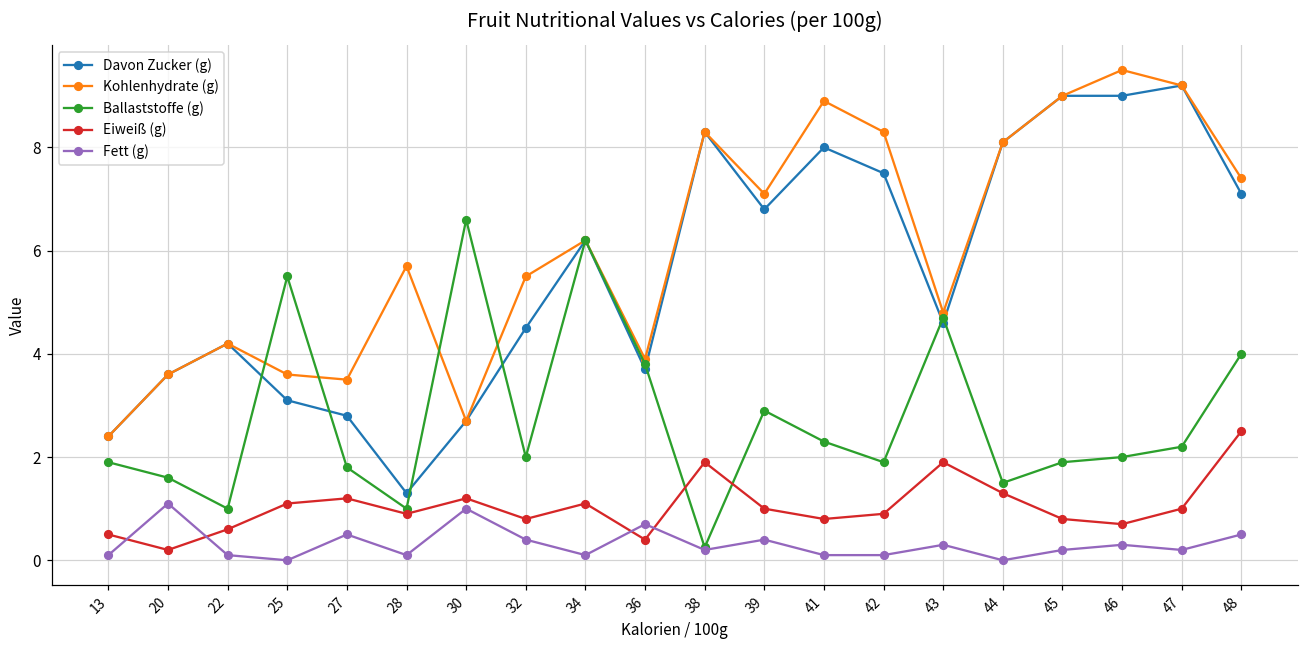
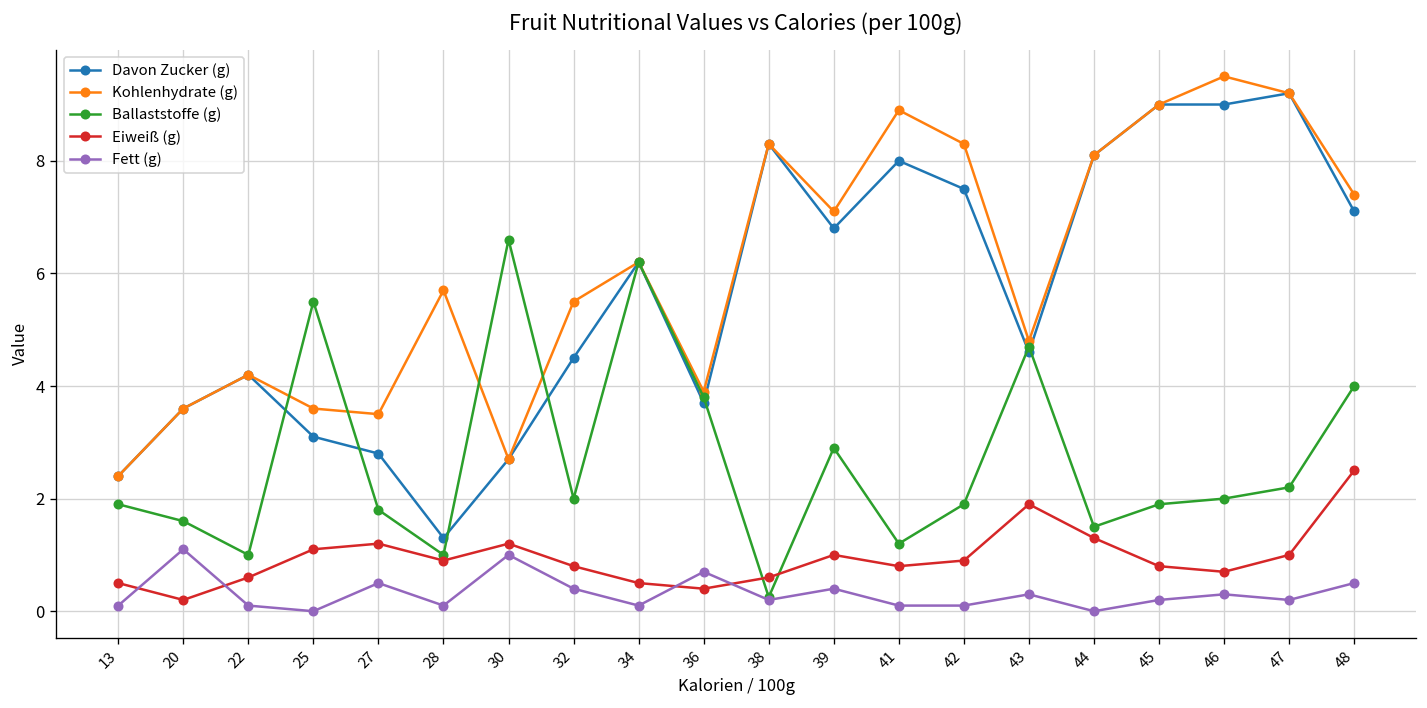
Eiweiß (g), 34: 1.1 -> 0.5
Eiweiß (g), 38: 1.9 -> 0.6
Ballaststoffe (g), 41: 2.3 -> 1.2
